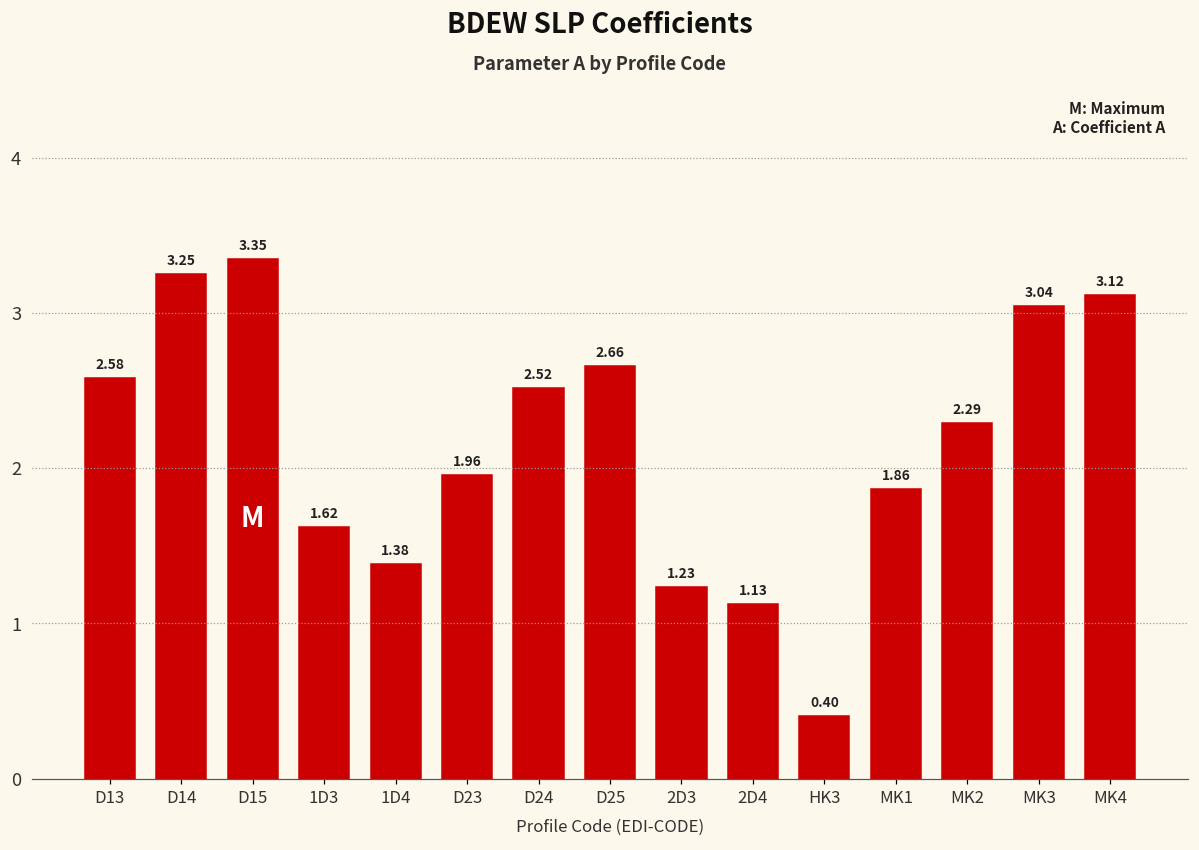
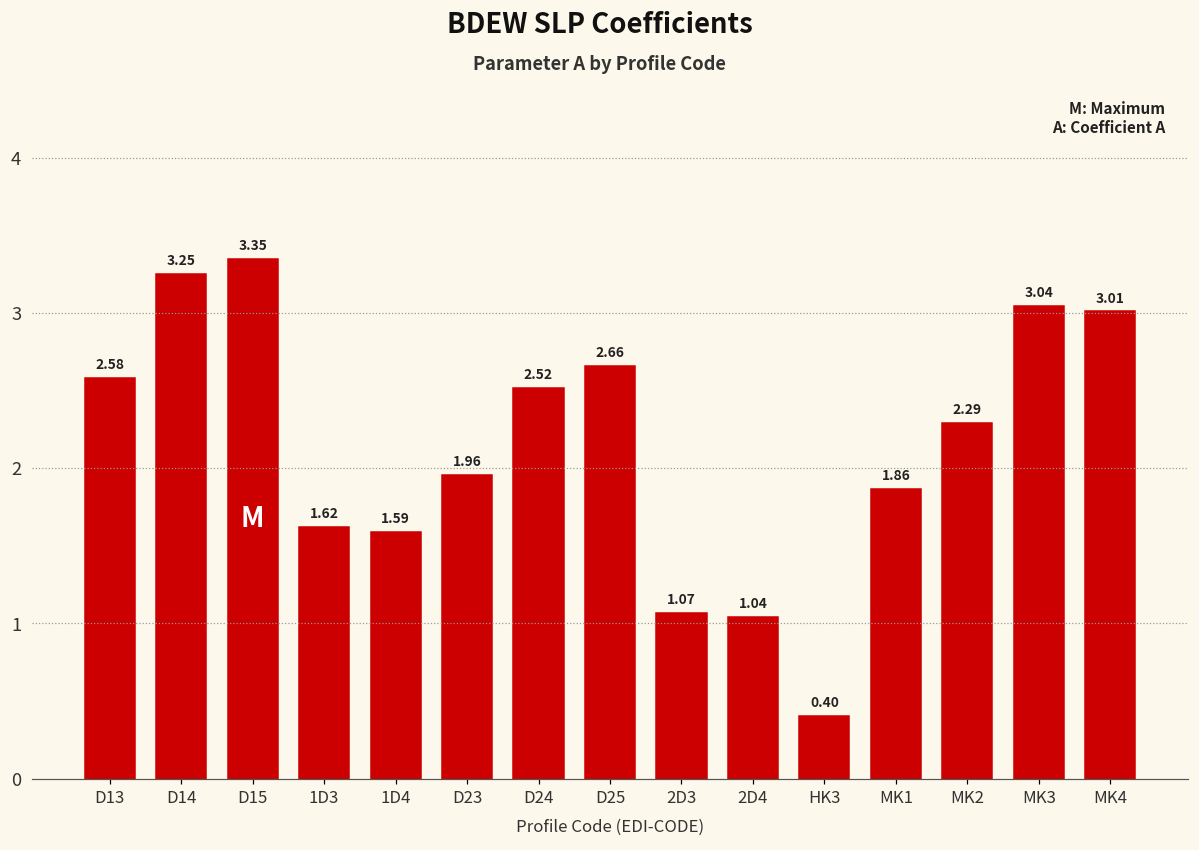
1D4: 1.38 -> 1.59
2D3: 1.23 -> 1.07
2D4: 1.13 -> 1.04
MK4: 3.12 -> 3.01
